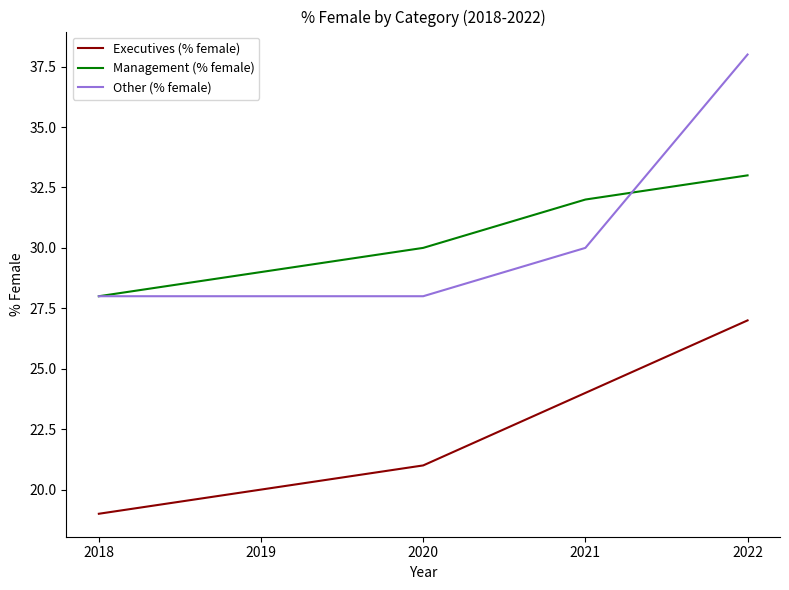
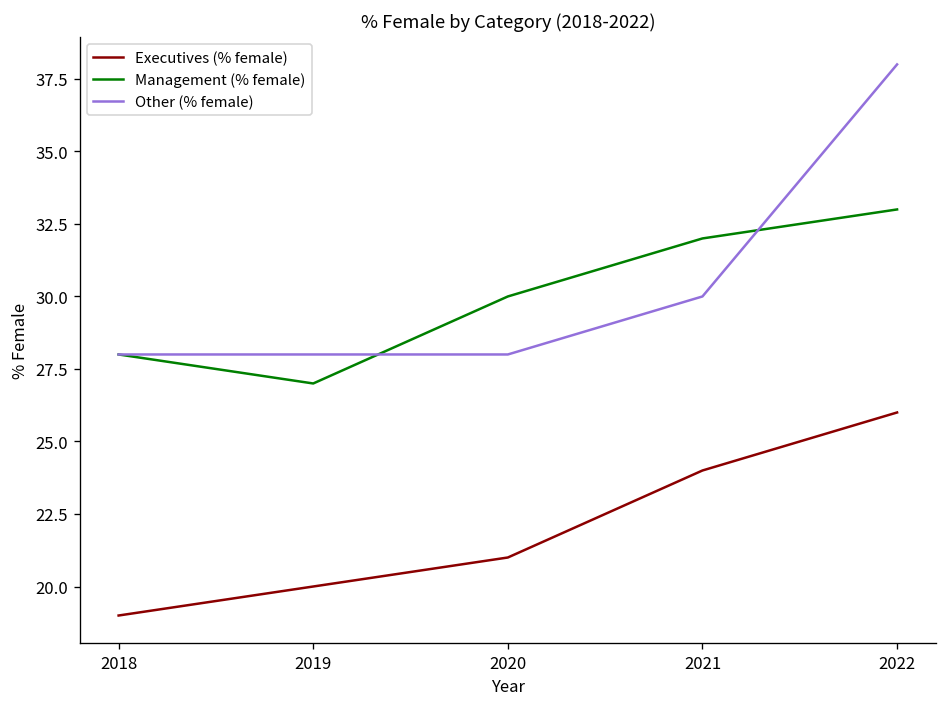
Management (% female), 2019: 29 -> 27
Executives (% female), 2022: 27 -> 26
